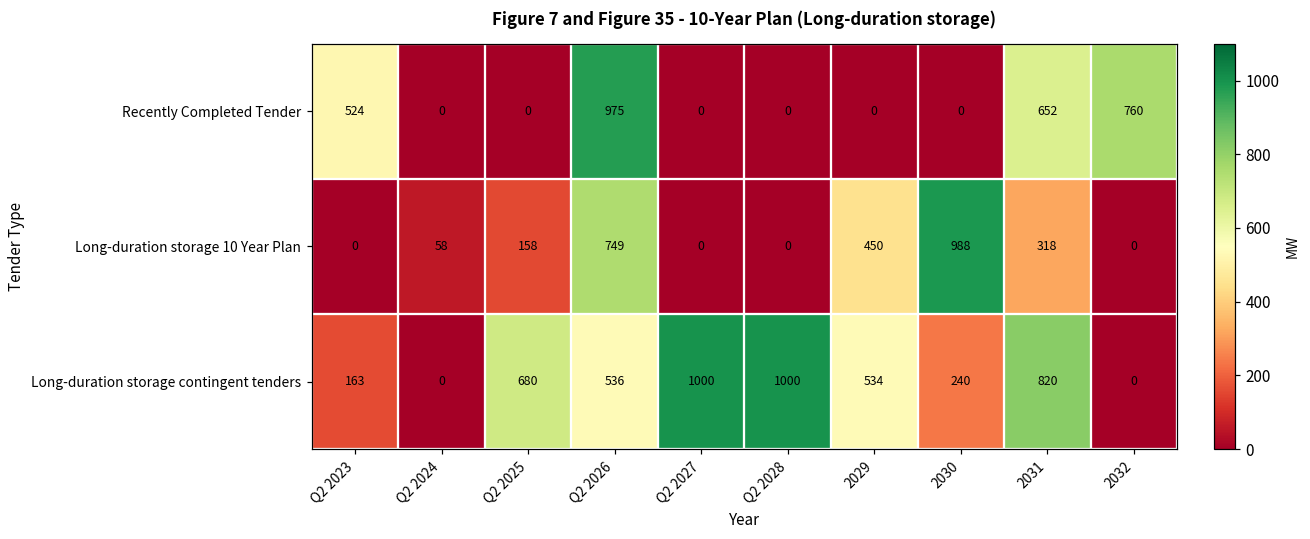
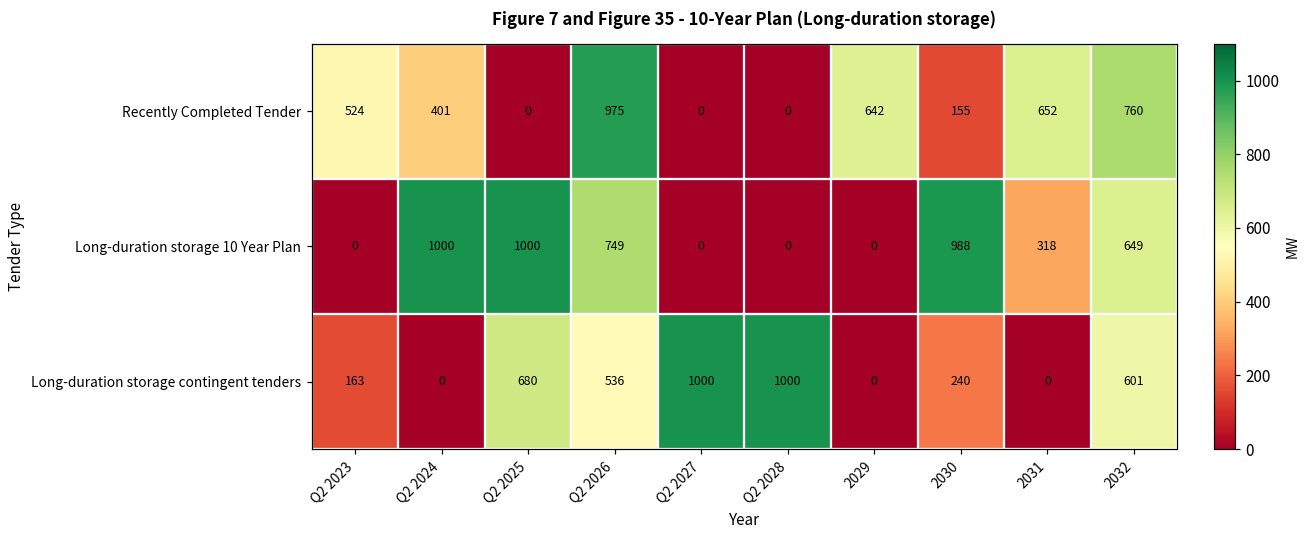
Recently Completed Tender, Q2 2024: 0 -> 401
Recently Completed Tender, 2029: 0 -> 642
Recently Completed Tender, 2030: 0 -> 155
Long-duration storage 10 Year Plan, Q2 2024: 58 -> 1000
Long-duration storage 10 Year Plan, Q2 2025: 158 -> 1000
Long-duration storage 10 Year Plan, 2029: 450 -> 0
Long-duration storage 10 Year Plan, 2032: 0 -> 649
Long-duration storage contingent tenders, 2029: 534 -> 0
Long-duration storage contingent tenders, 2031: 820 -> 0
Long-duration storage contingent tenders, 2032: 0 -> 601
